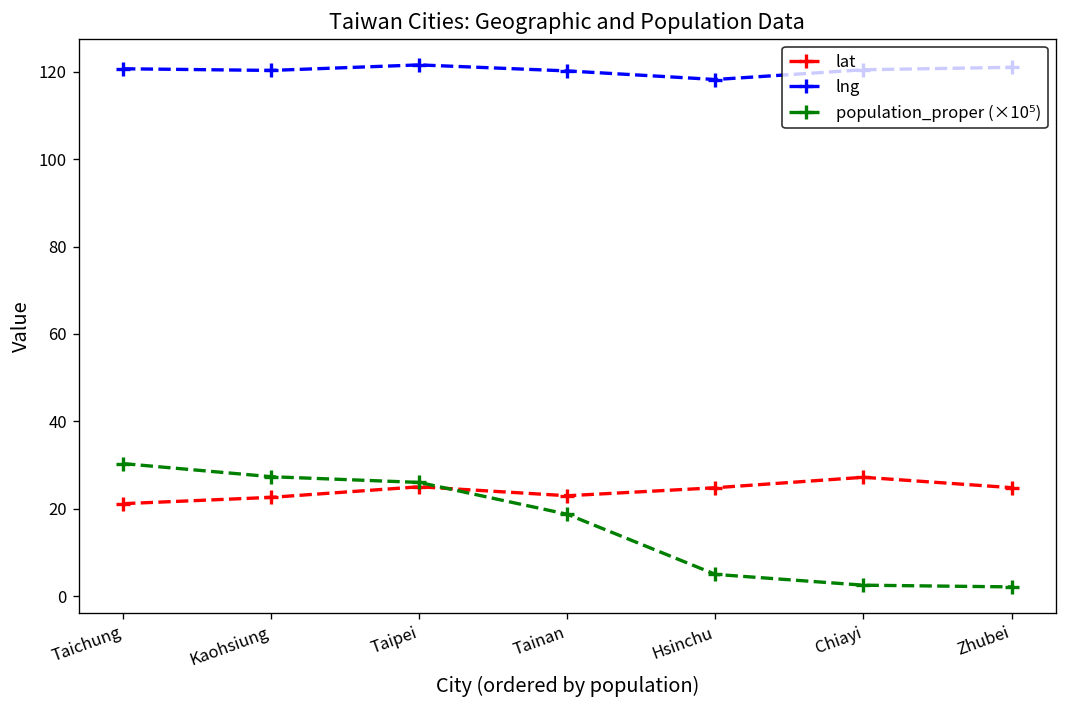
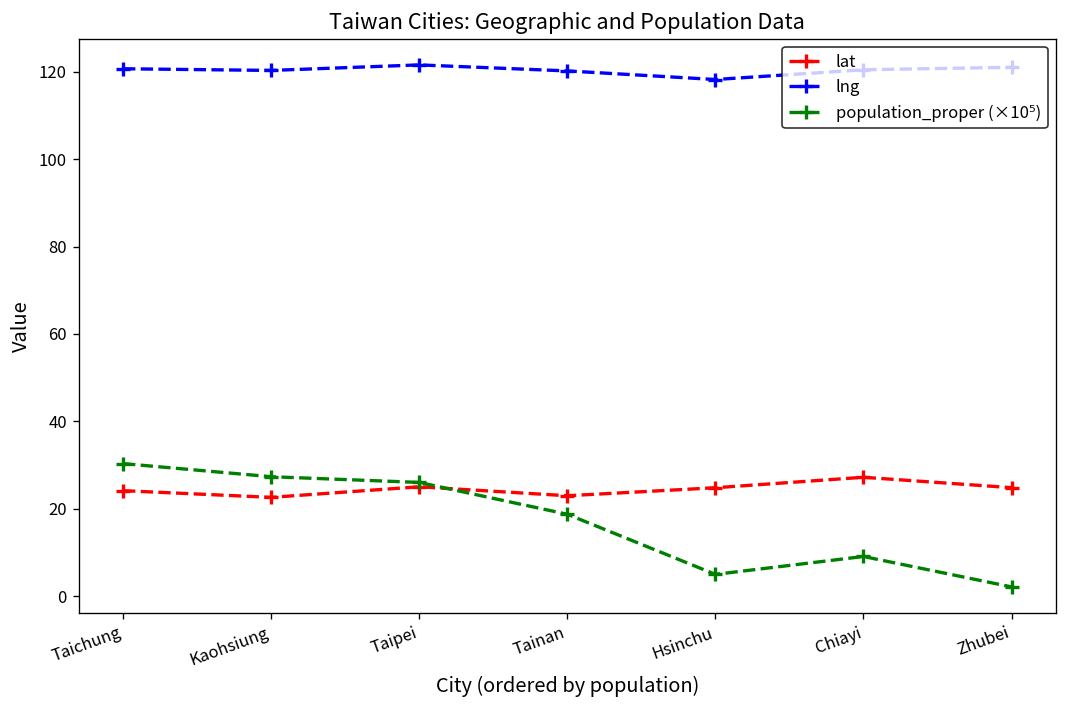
lat, Taichung: 21 -> 24
population_proper (×10⁵), Chiayi: 3 -> 9
